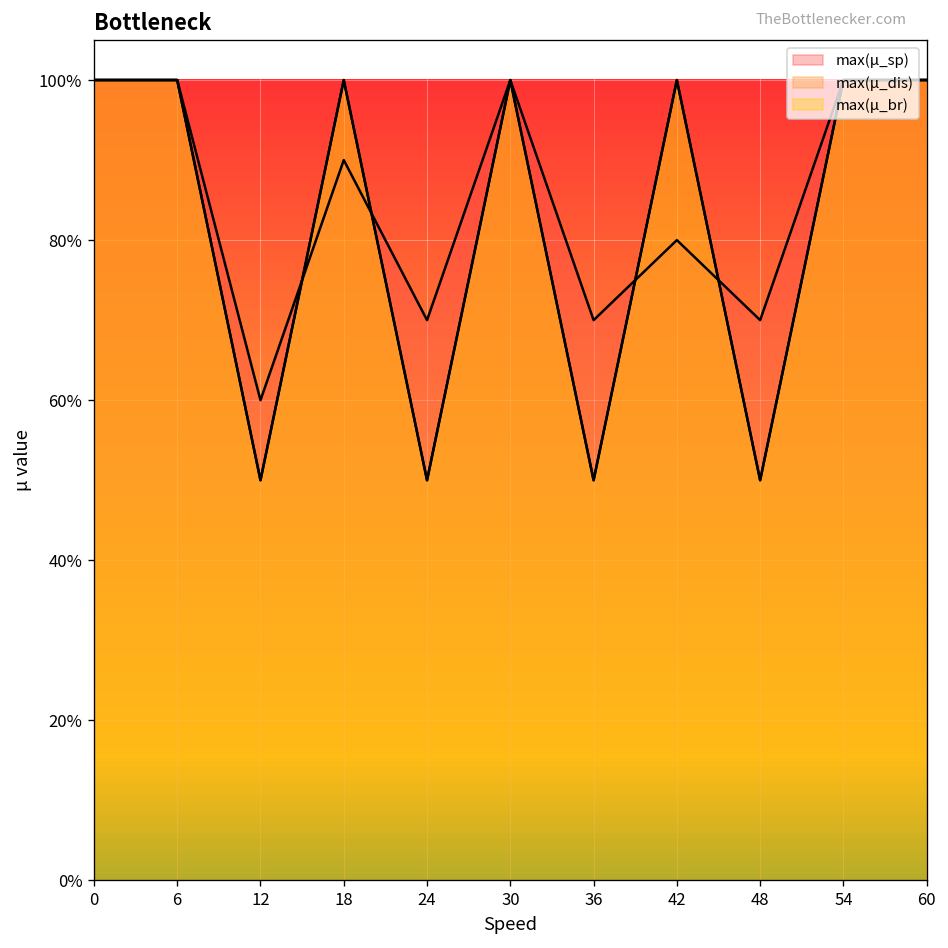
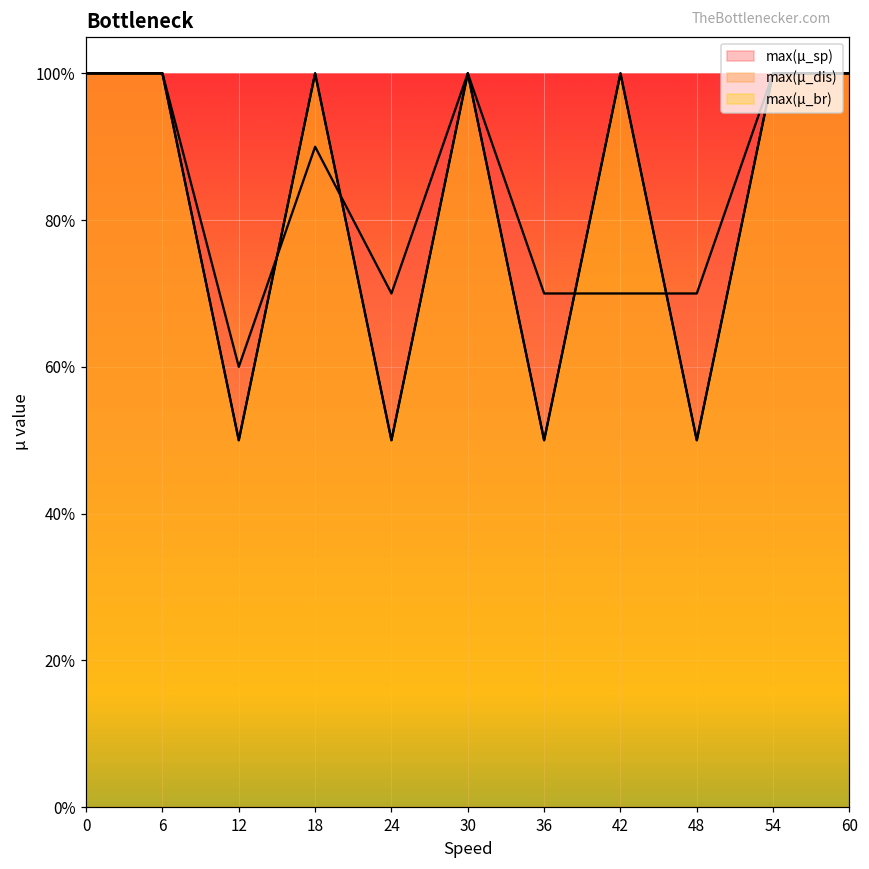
max(μ_sp), 42: 80% -> 70%
